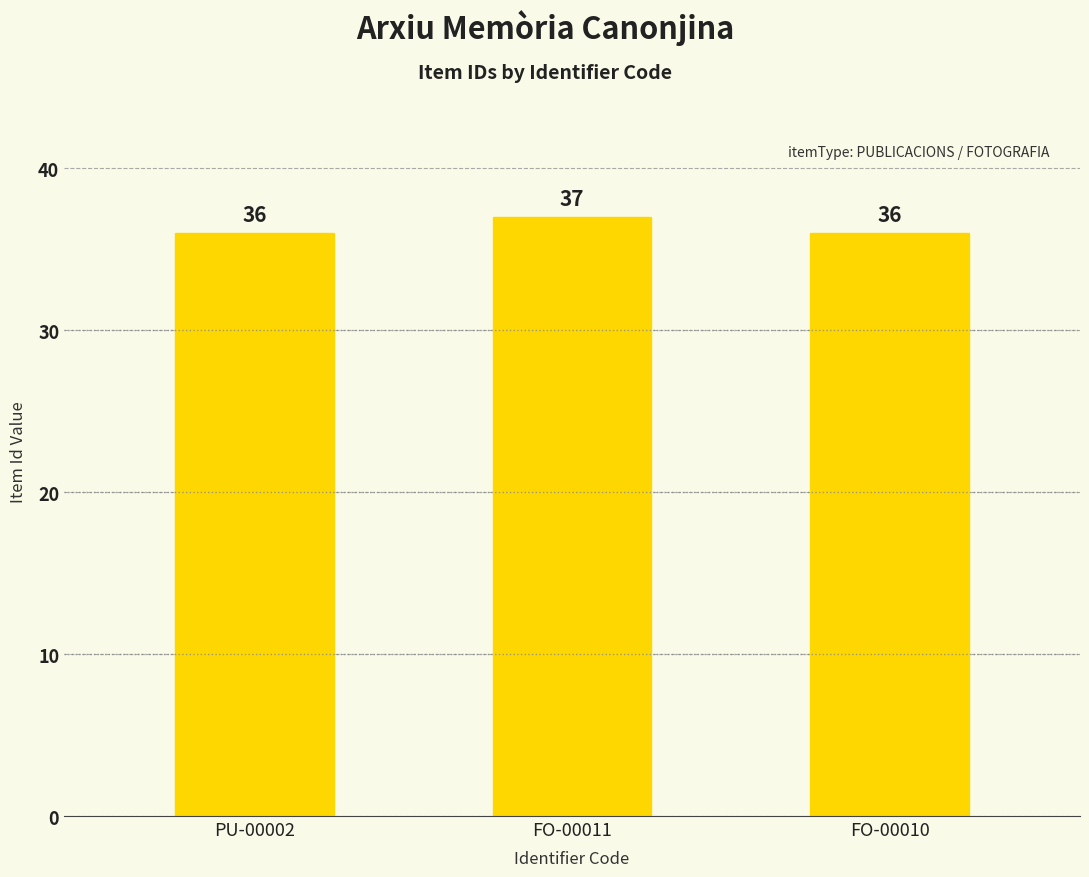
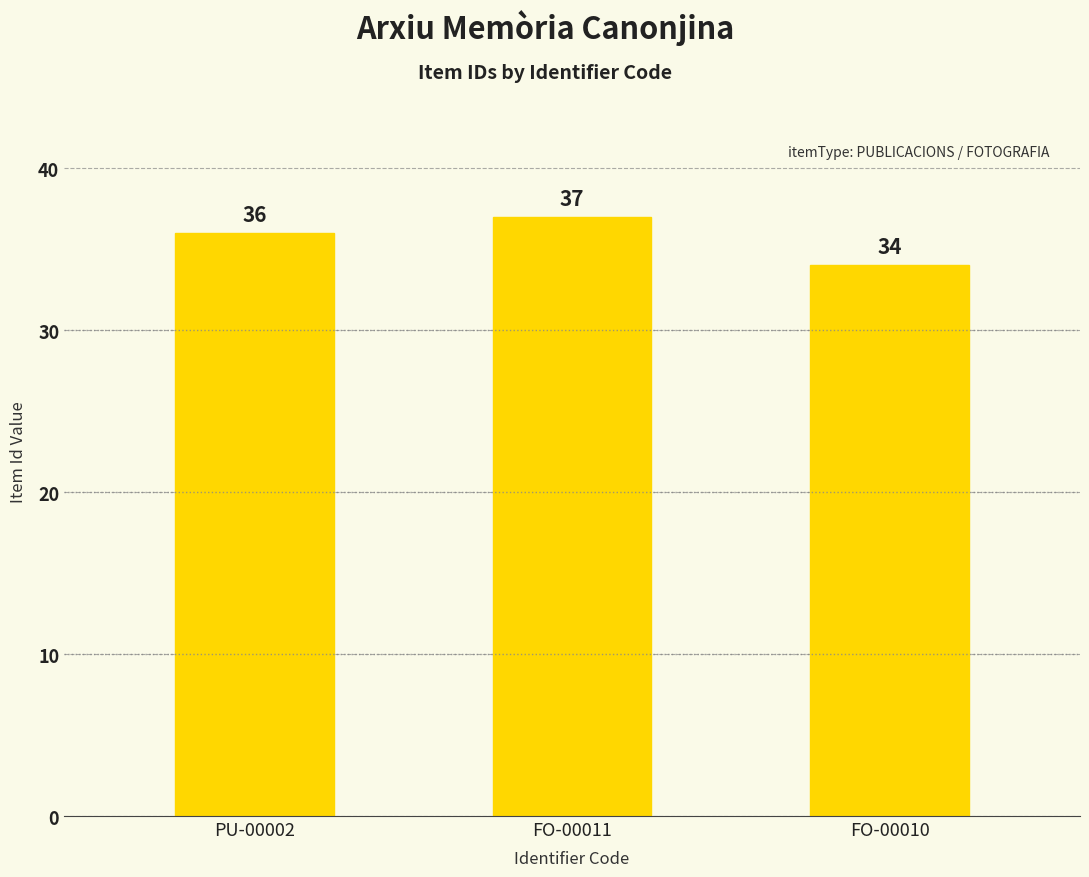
FO-00010: 36 -> 34
